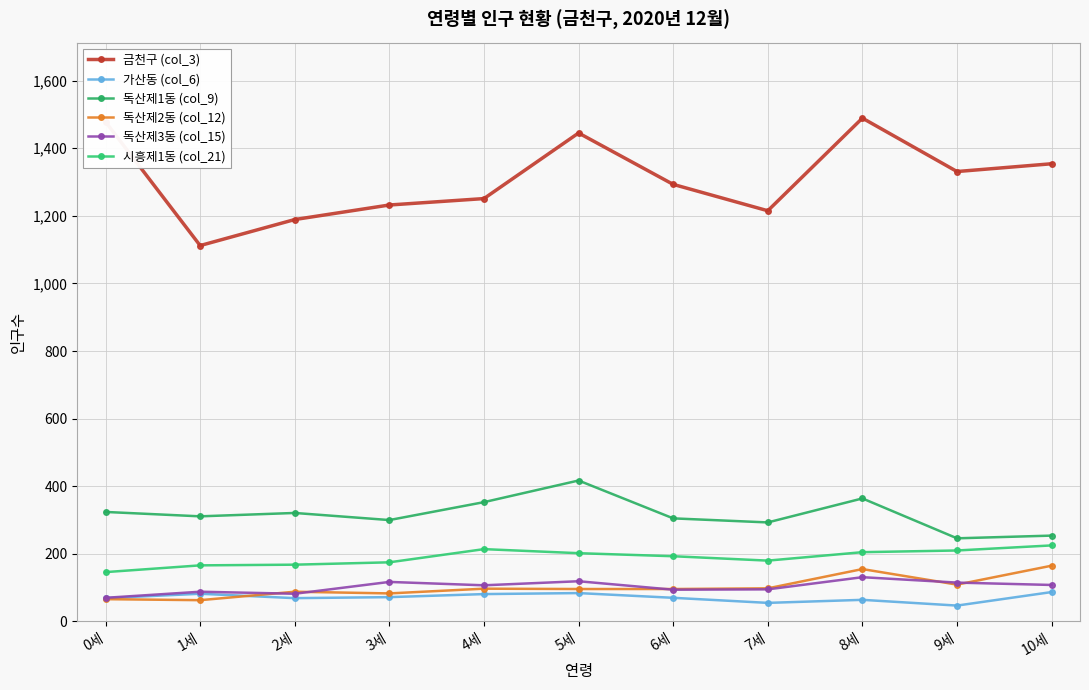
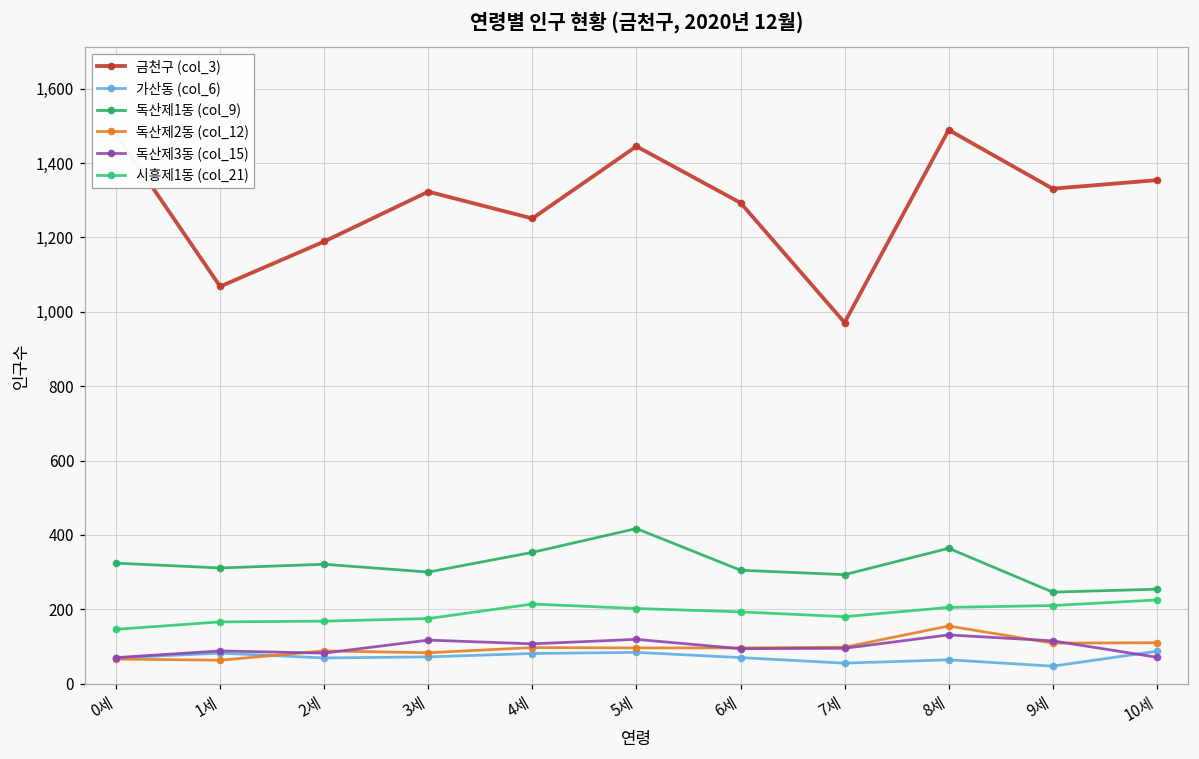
금천구 (col_3), 1세: 1,110 -> 1,070
금천구 (col_3), 3세: 1,230 -> 1,320
금천구 (col_3), 7세: 1,220 -> 970
독산제2동 (col_12), 10세: 170 -> 110
독산제3동 (col_15), 10세: 110 -> 70
